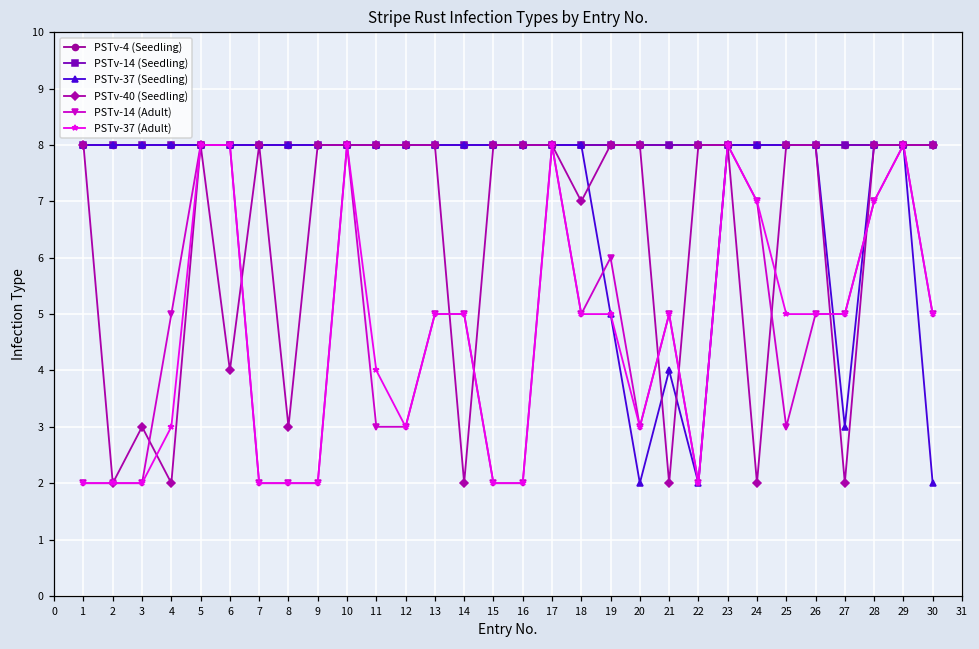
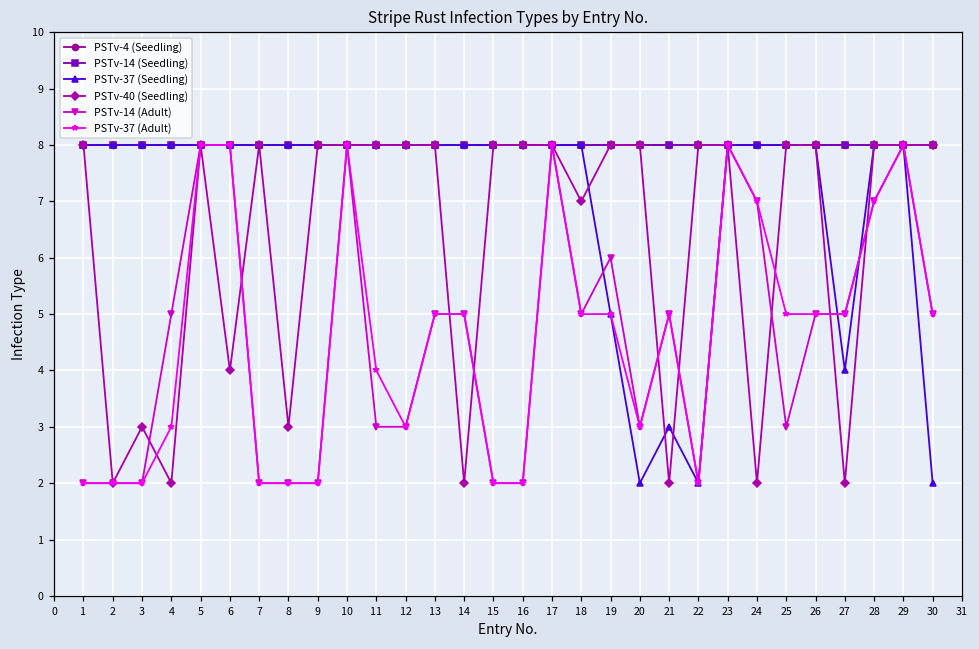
PSTv-37 (Seedling), 21: 4 -> 3
PSTv-37 (Seedling), 27: 3 -> 4
